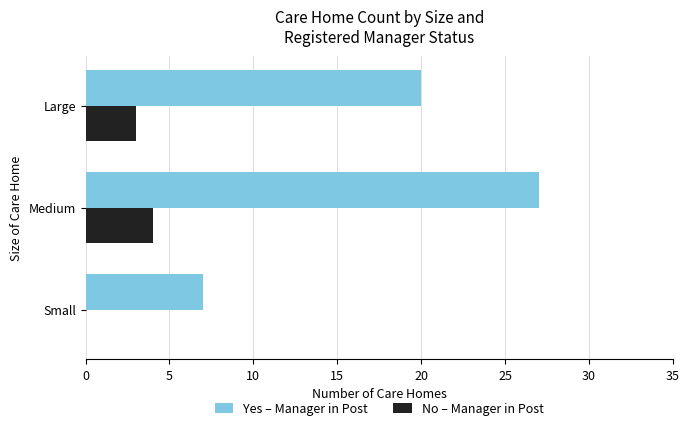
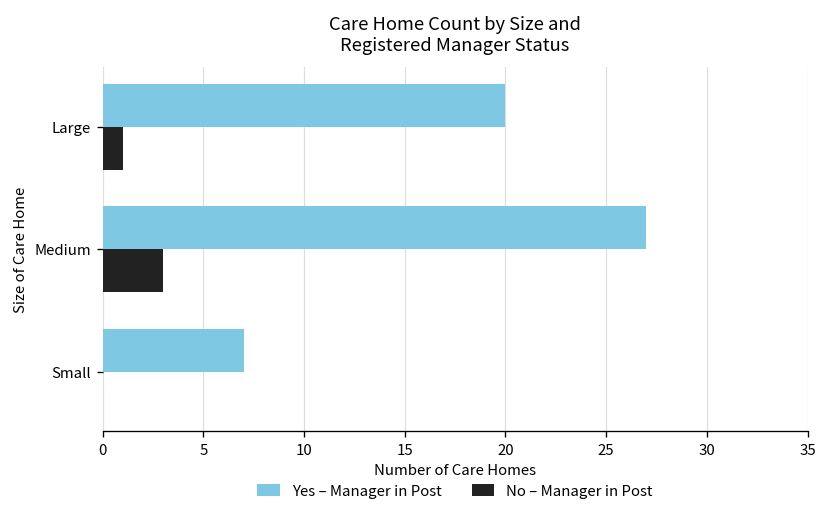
No – Manager in Post, Large: 3 -> 1
No – Manager in Post, Medium: 4 -> 3
